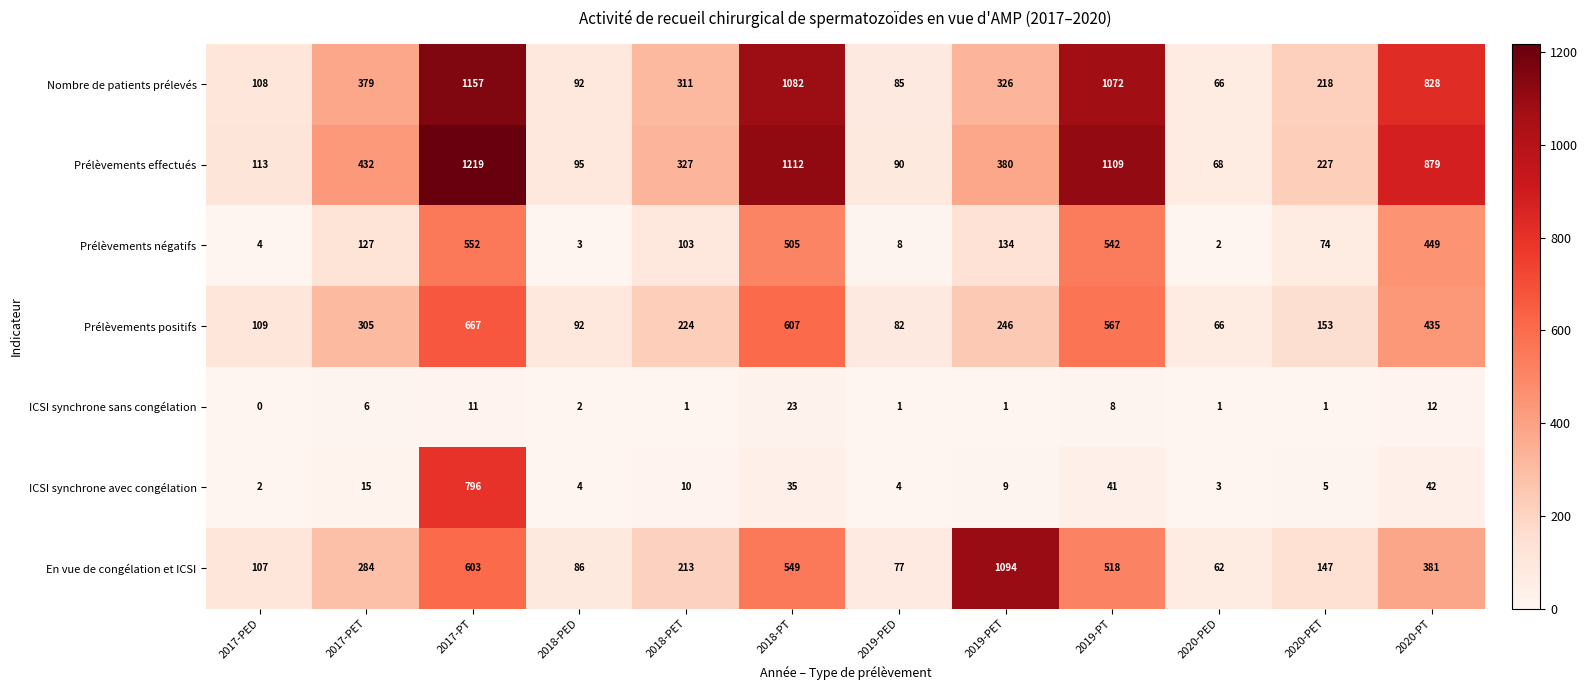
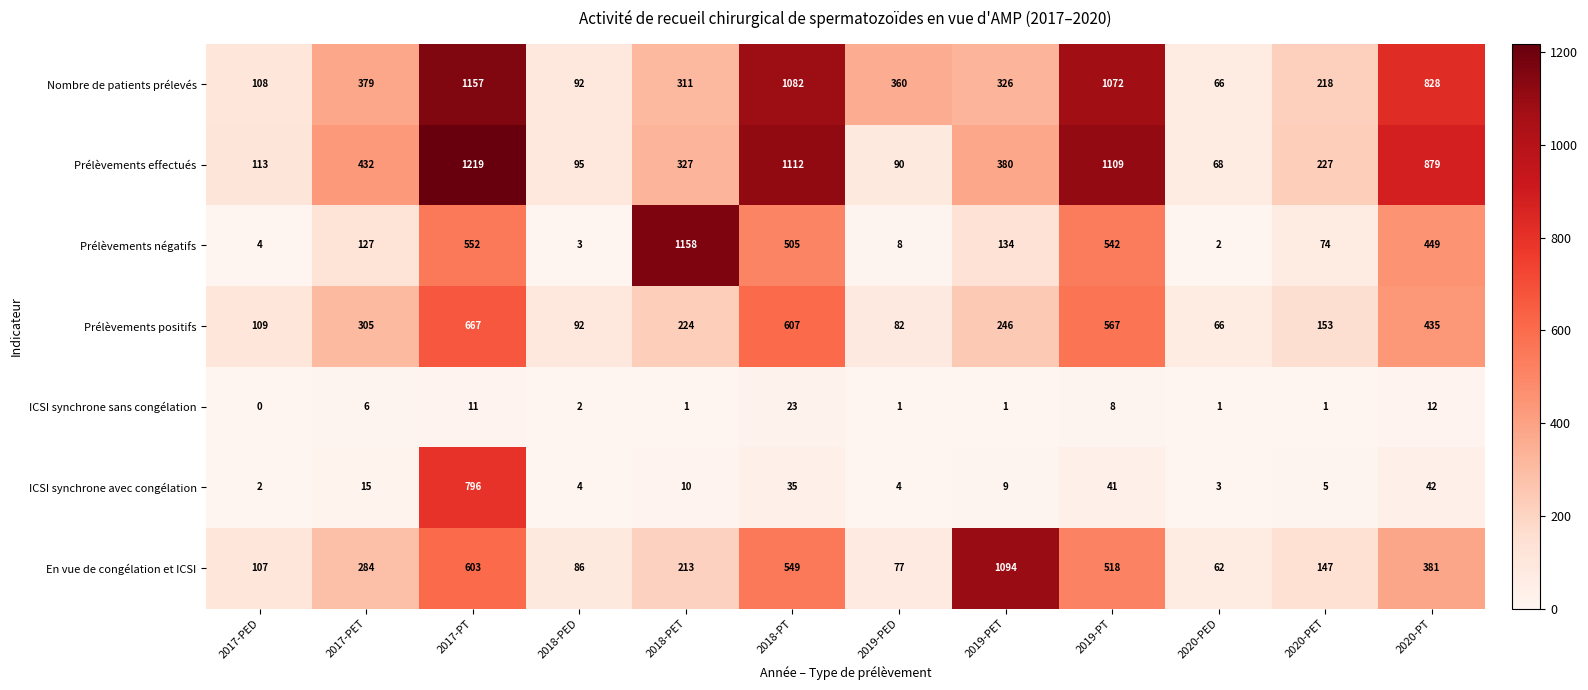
Nombre de patients prélevés, 2019-PED: 85 -> 360
Prélèvements négatifs, 2018-PET: 103 -> 1158
